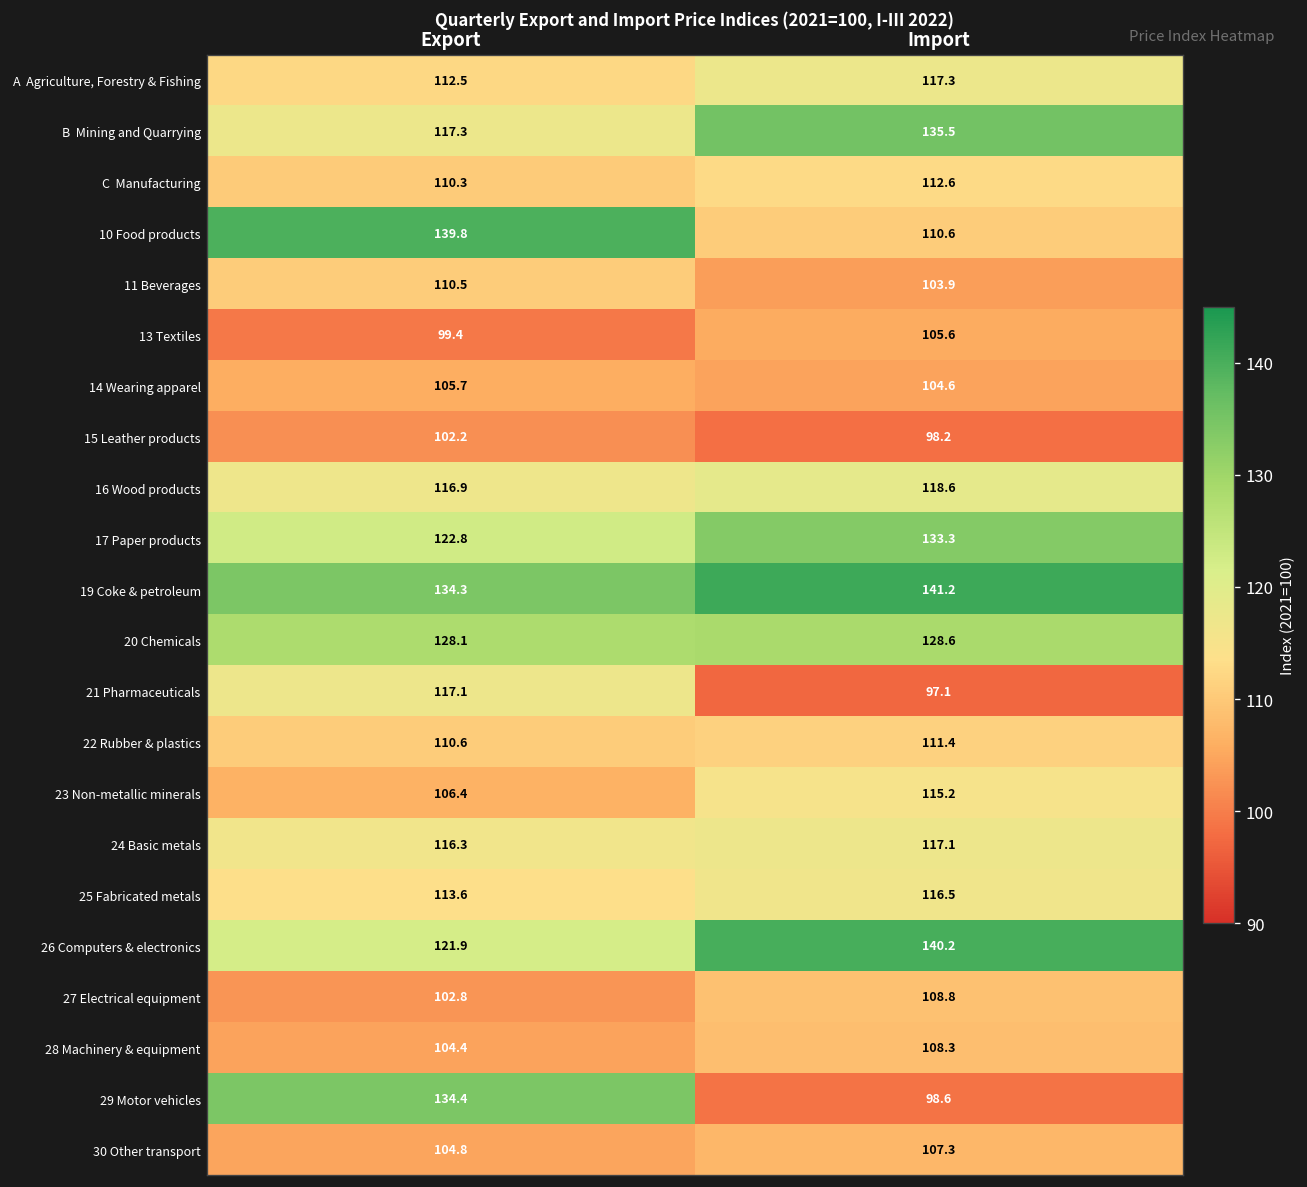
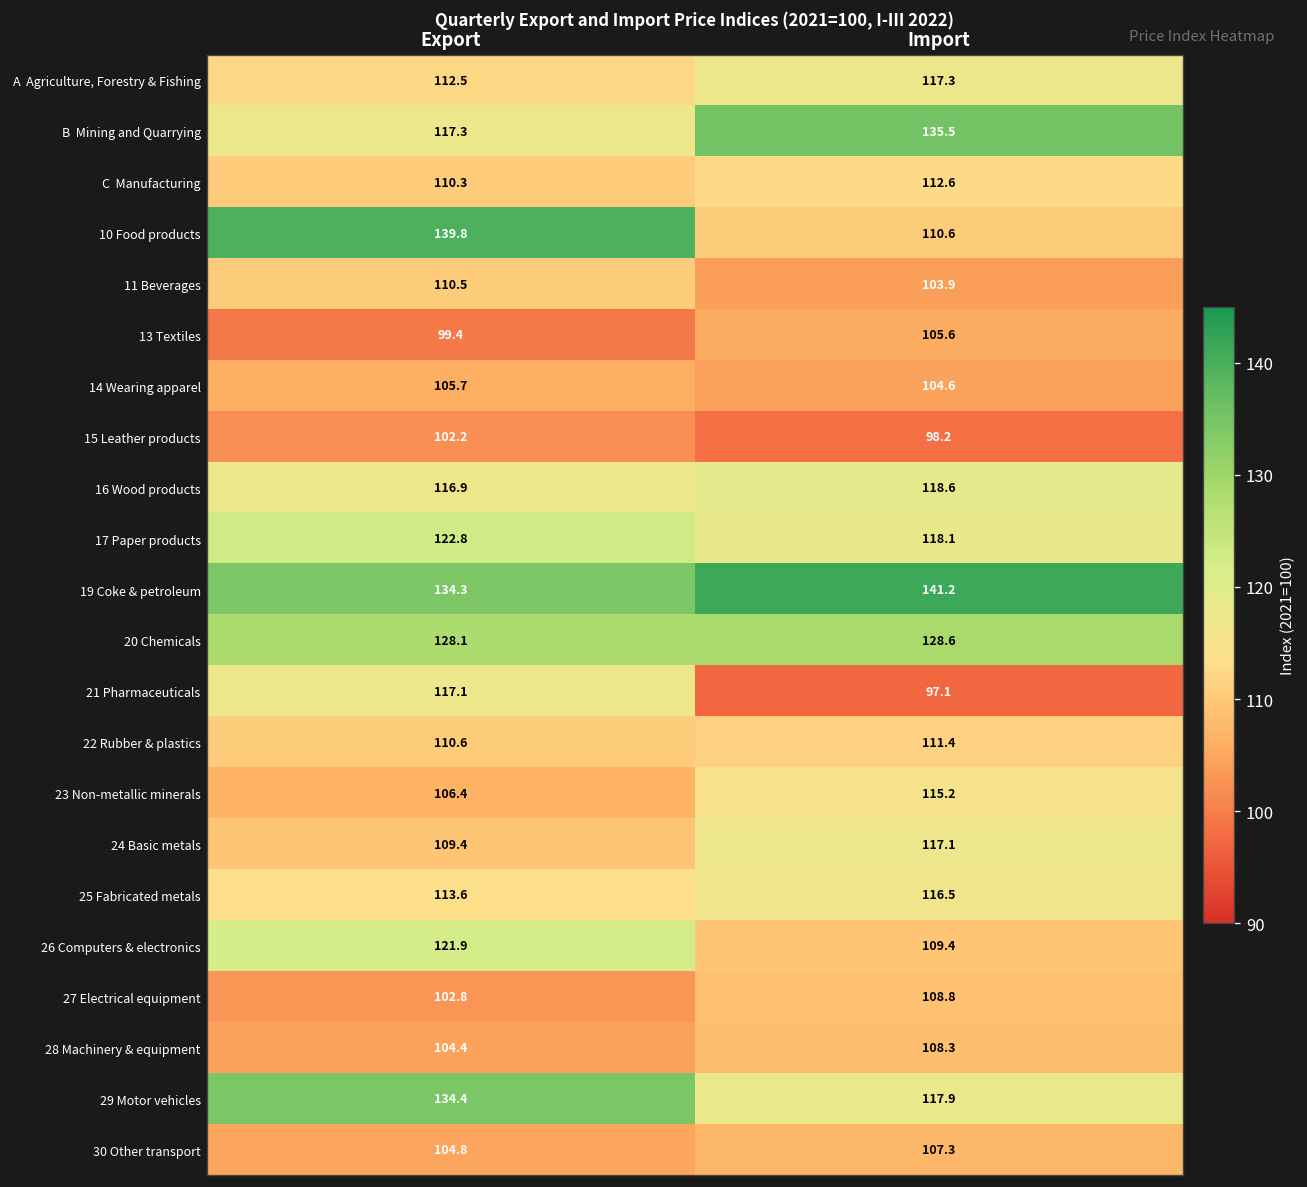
17 Paper products, Import: 133.3 -> 118.1
24 Basic metals, Export: 116.3 -> 109.4
26 Computers & electronics, Import: 140.2 -> 109.4
29 Motor vehicles, Import: 98.6 -> 117.9
